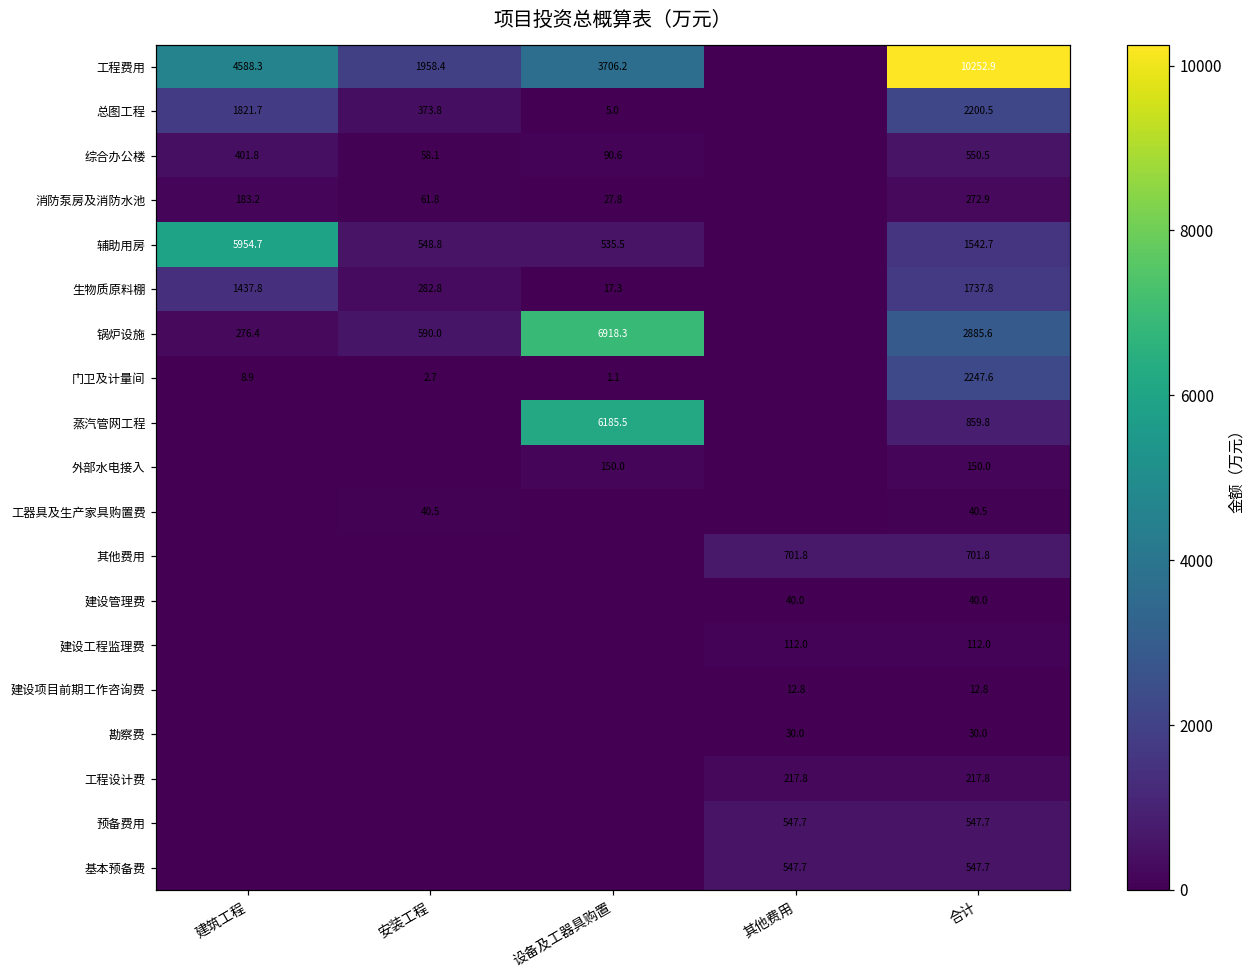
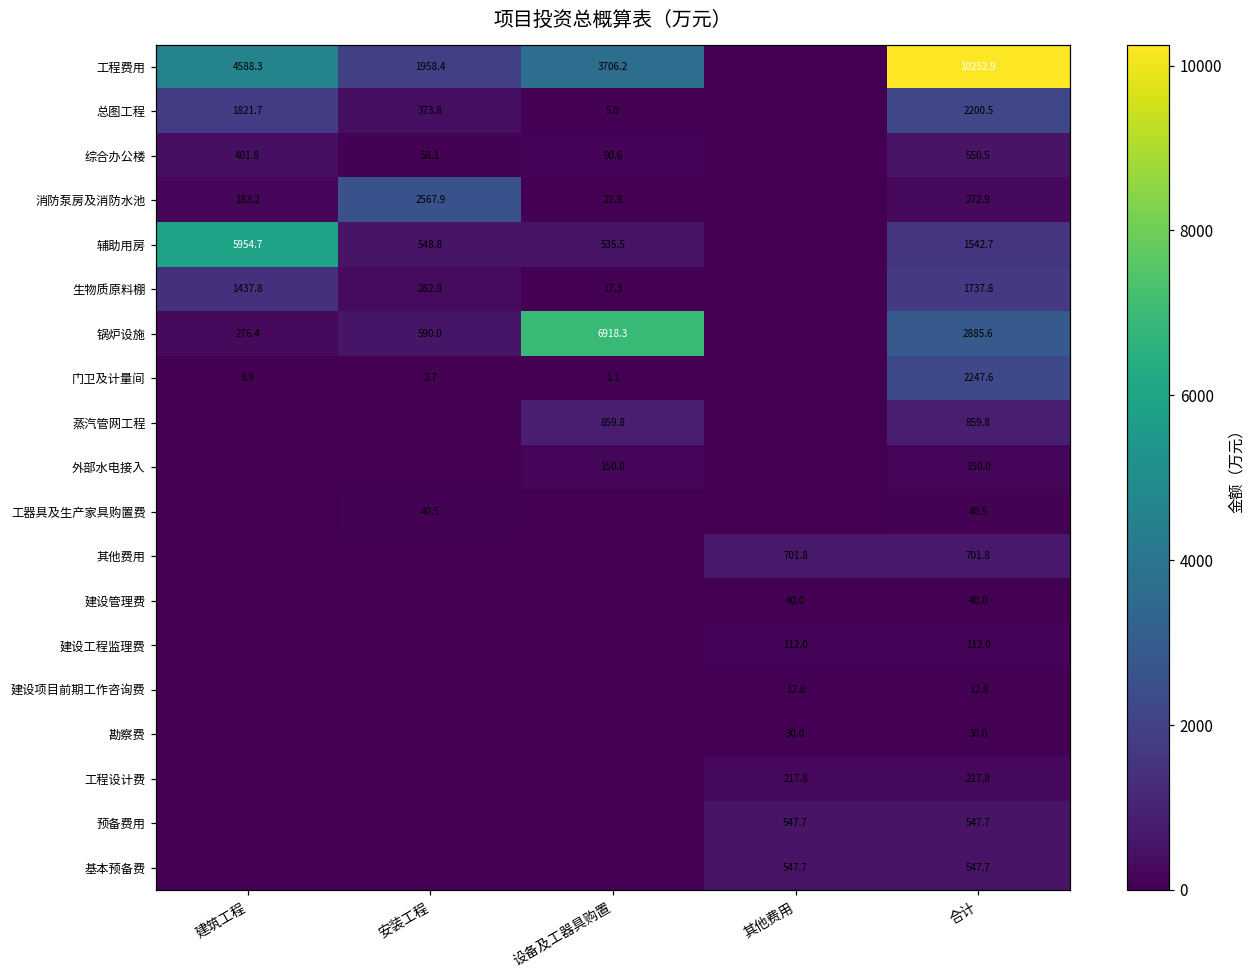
消防泵房及消防水池, 安装工程: 61.8 -> 2567.9
蒸汽管网工程, 设备及工器具购置: 6185.5 -> 859.8
